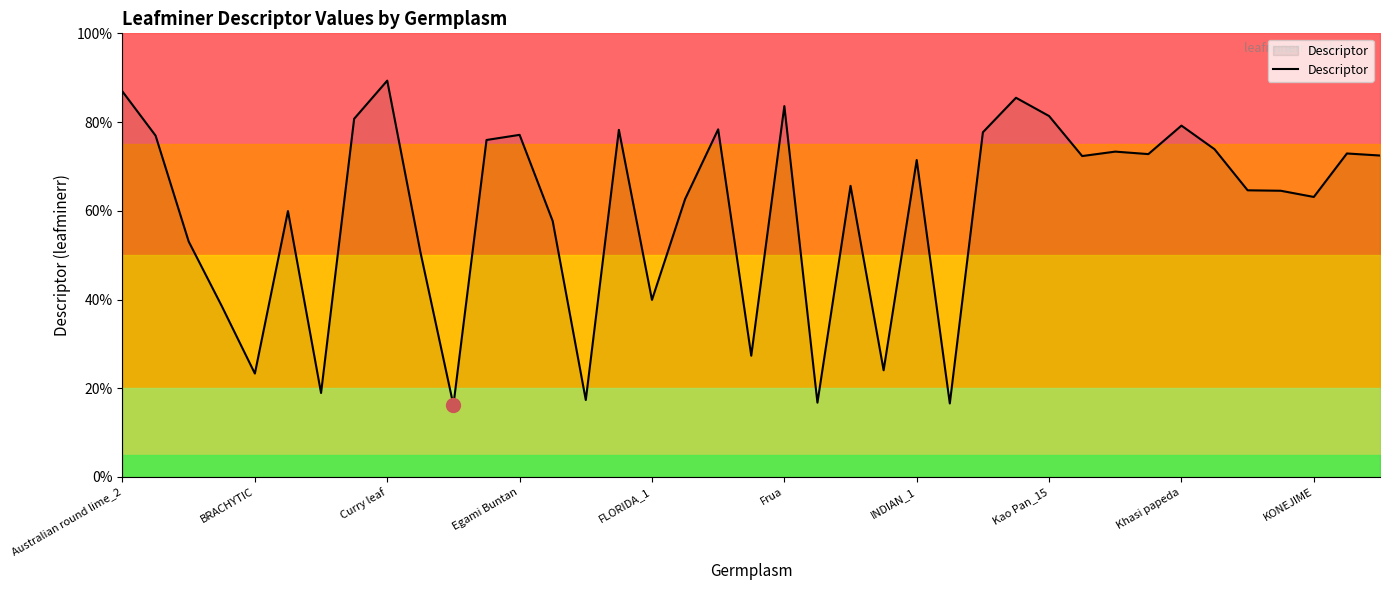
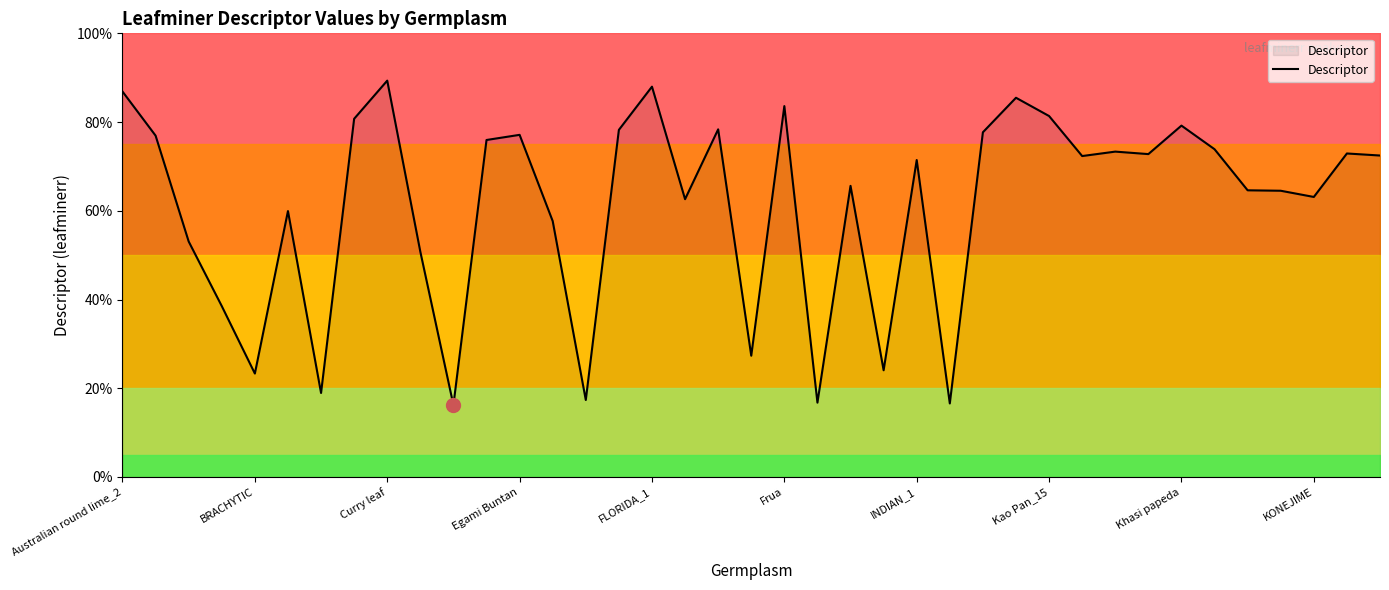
Descriptor, FLORIDA_1: 40% -> 88%
